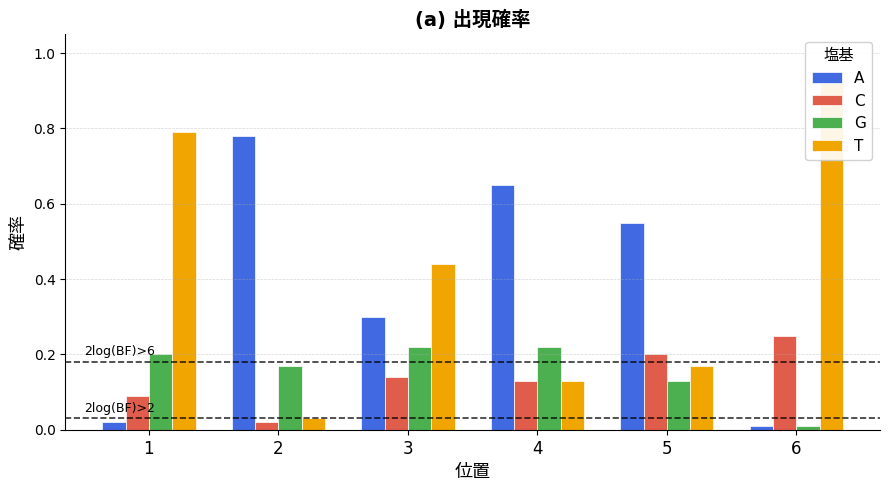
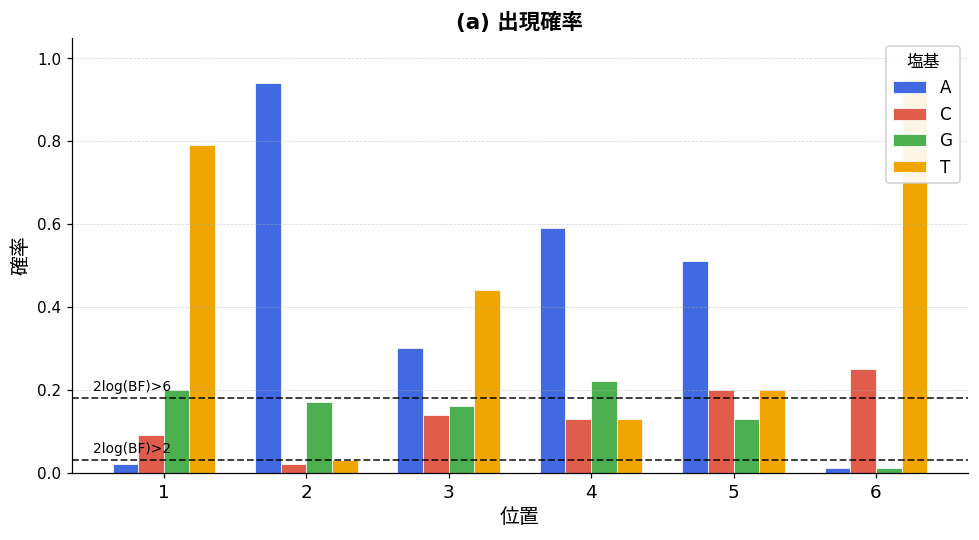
A, 2: 0.78 -> 0.94
G, 3: 0.22 -> 0.16
A, 4: 0.65 -> 0.59
A, 5: 0.55 -> 0.51
T, 5: 0.17 -> 0.20
